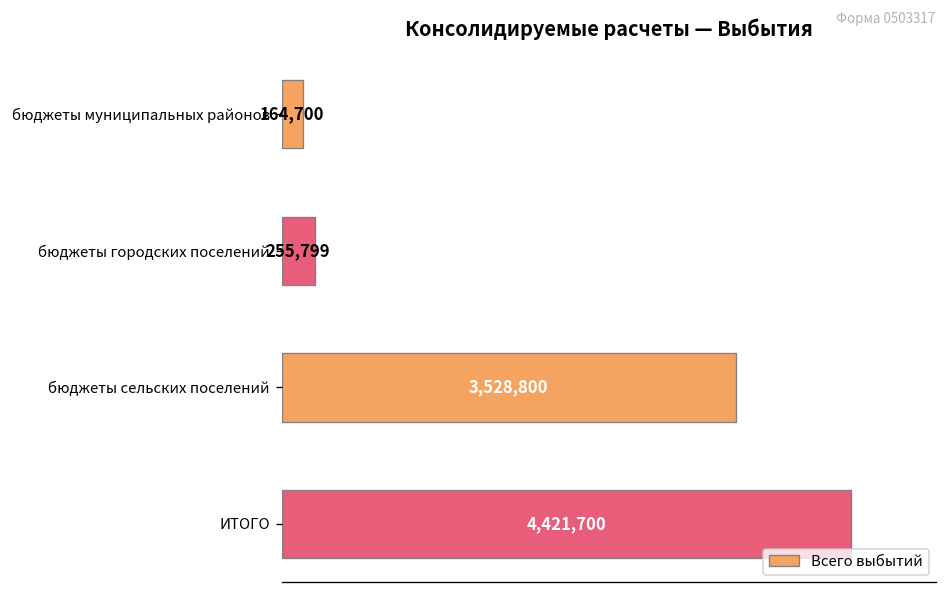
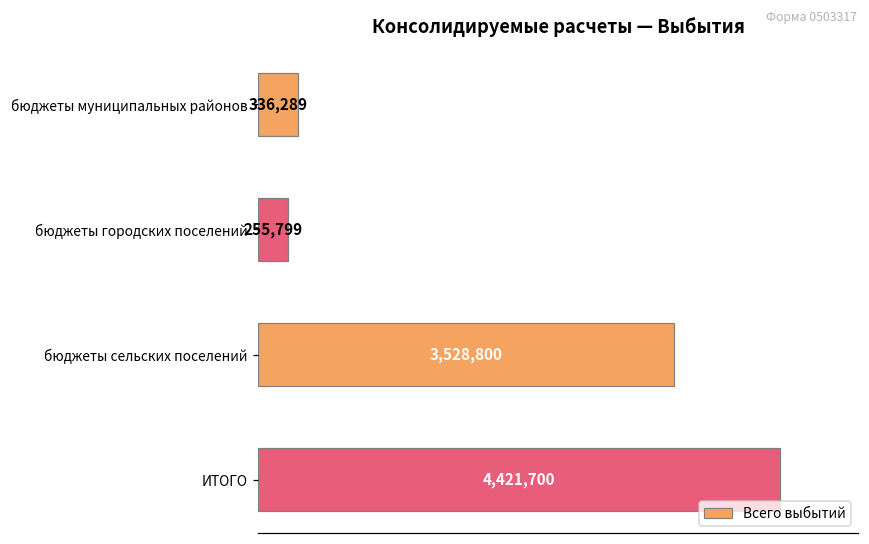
бюджеты муниципальных районов: 164,700 -> 336,289
